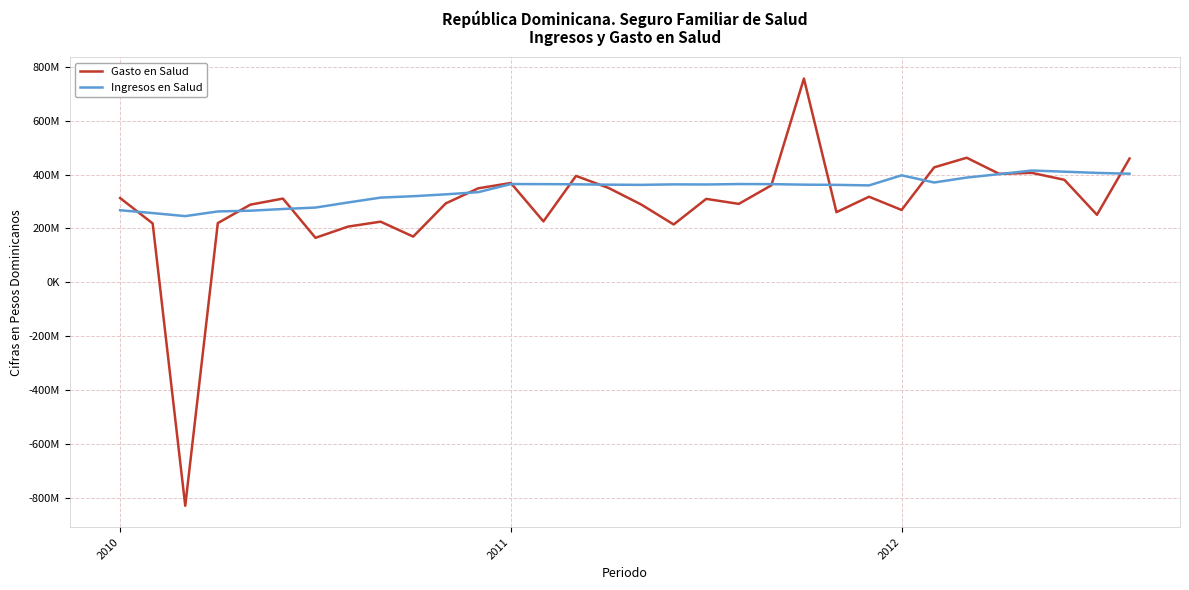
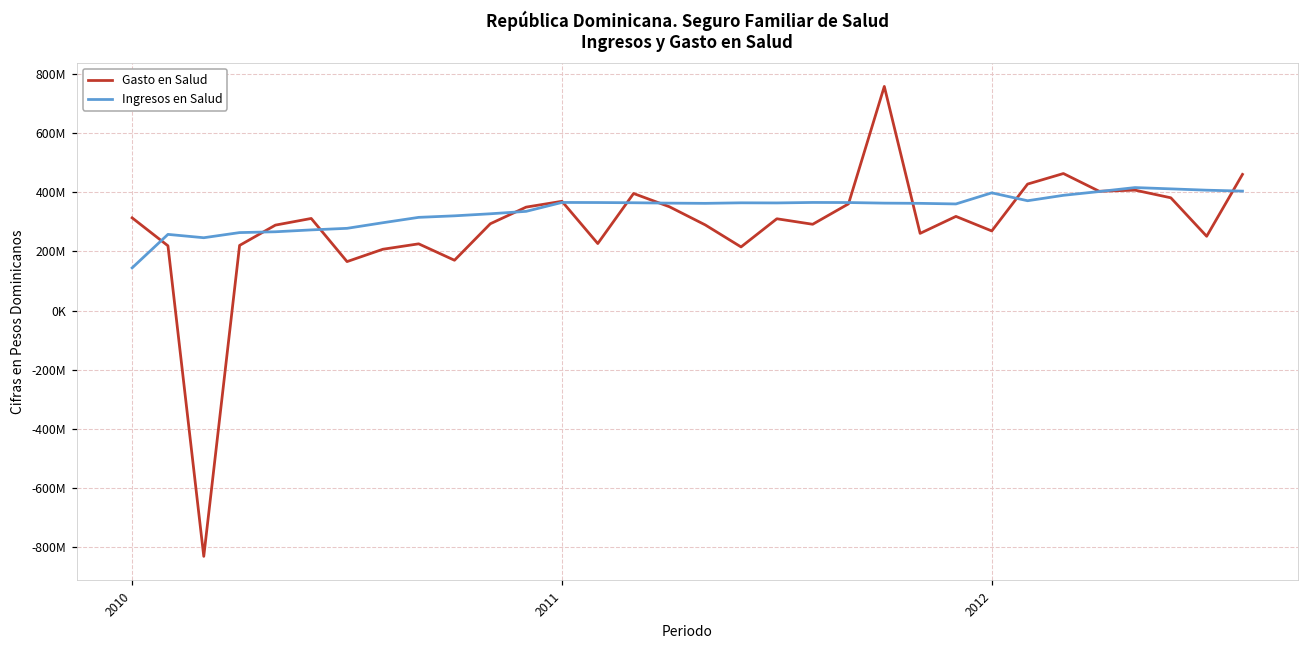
Ingresos en Salud, 2010: 270000000 -> 140000000
